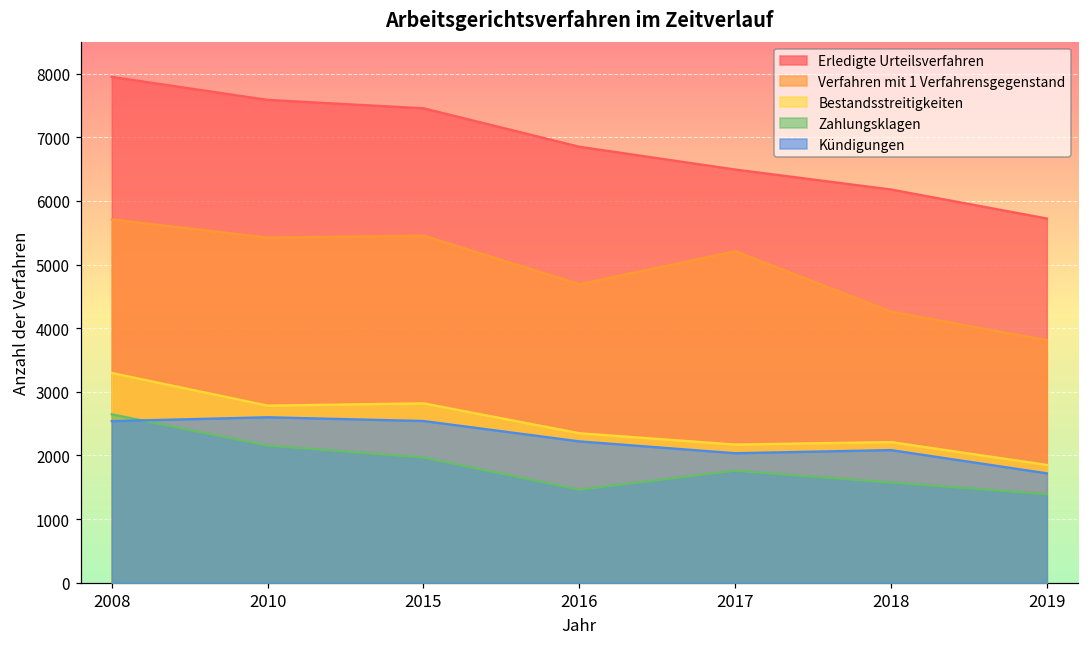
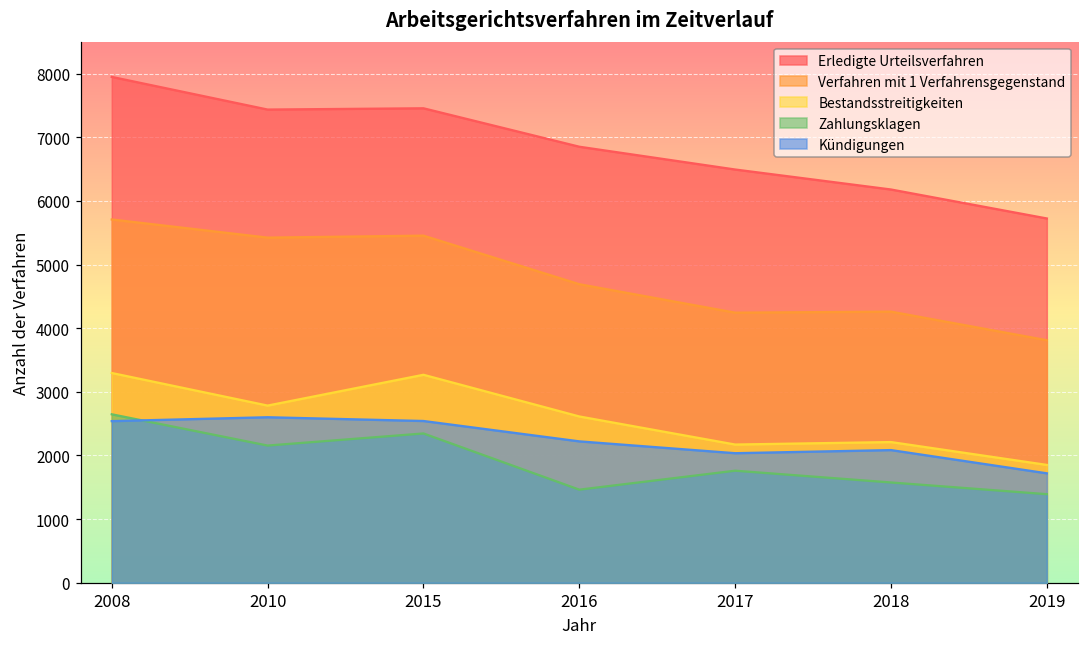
Erledigte Urteilsverfahren, 2010: 7600 -> 7400
Bestandsstreitigkeiten, 2015: 2800 -> 3300
Zahlungsklagen, 2015: 2000 -> 2300
Bestandsstreitigkeiten, 2016: 2400 -> 2600
Verfahren mit 1 Verfahrensgegenstand, 2017: 5200 -> 4200
